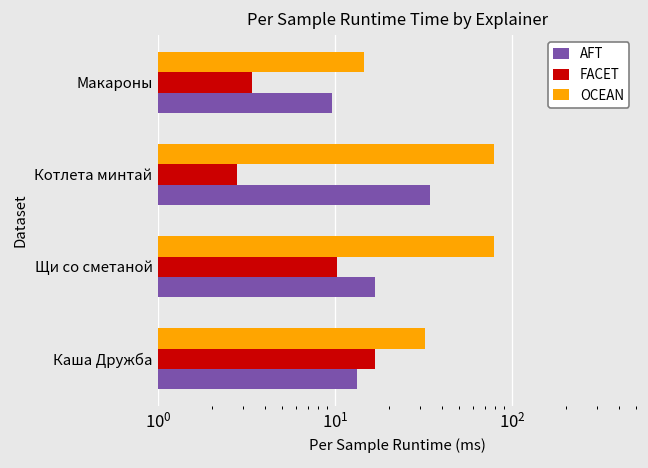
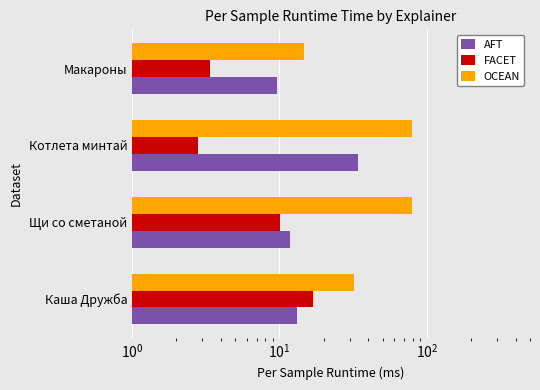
AFT, Щи со сметаной: 17 -> 12
